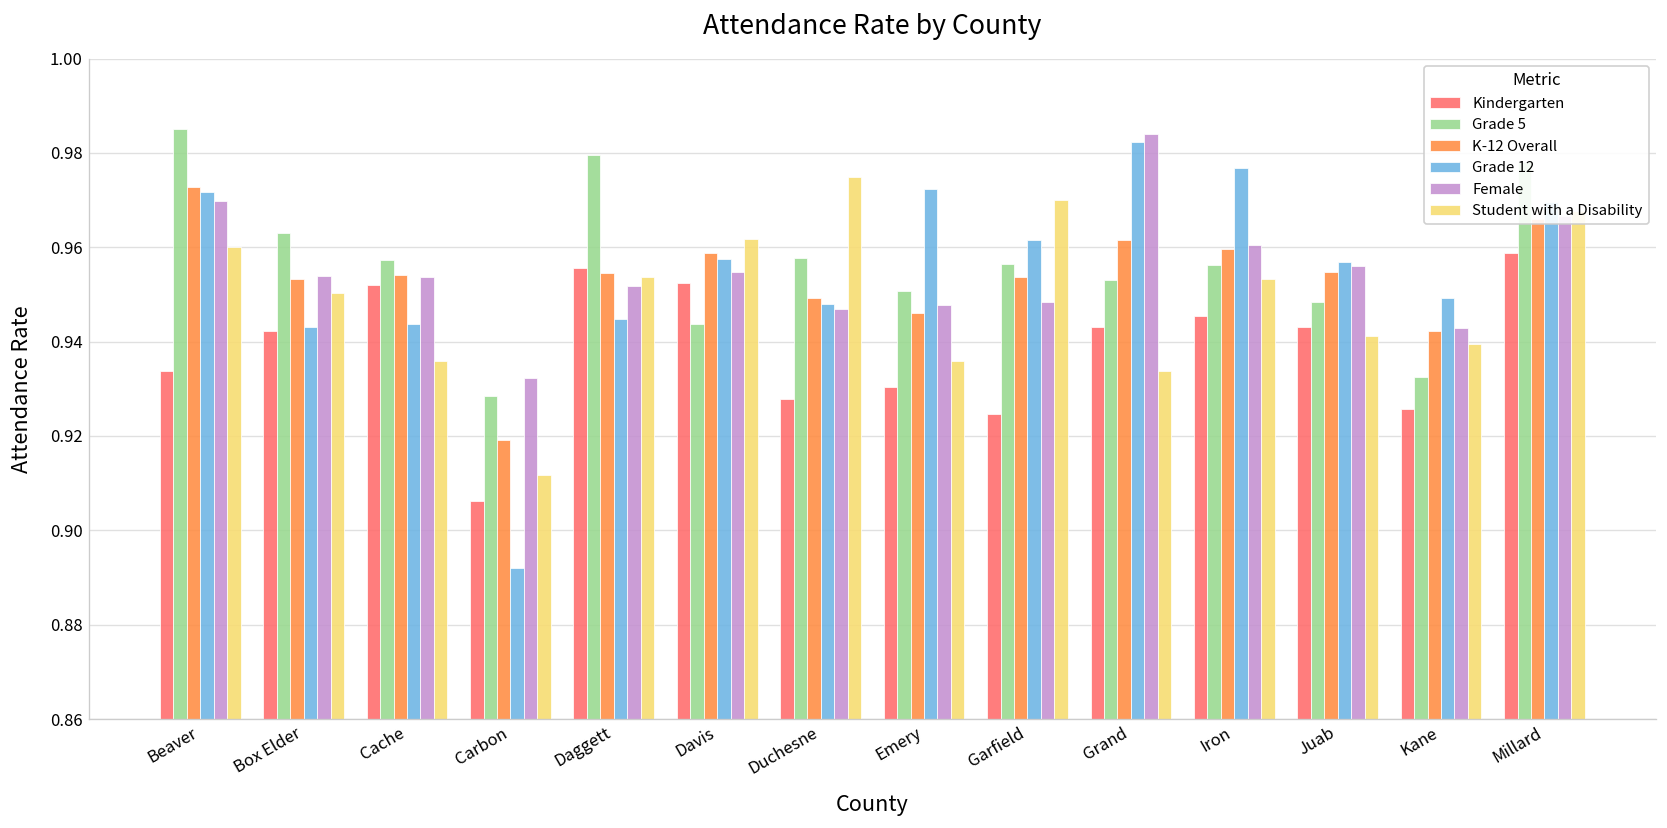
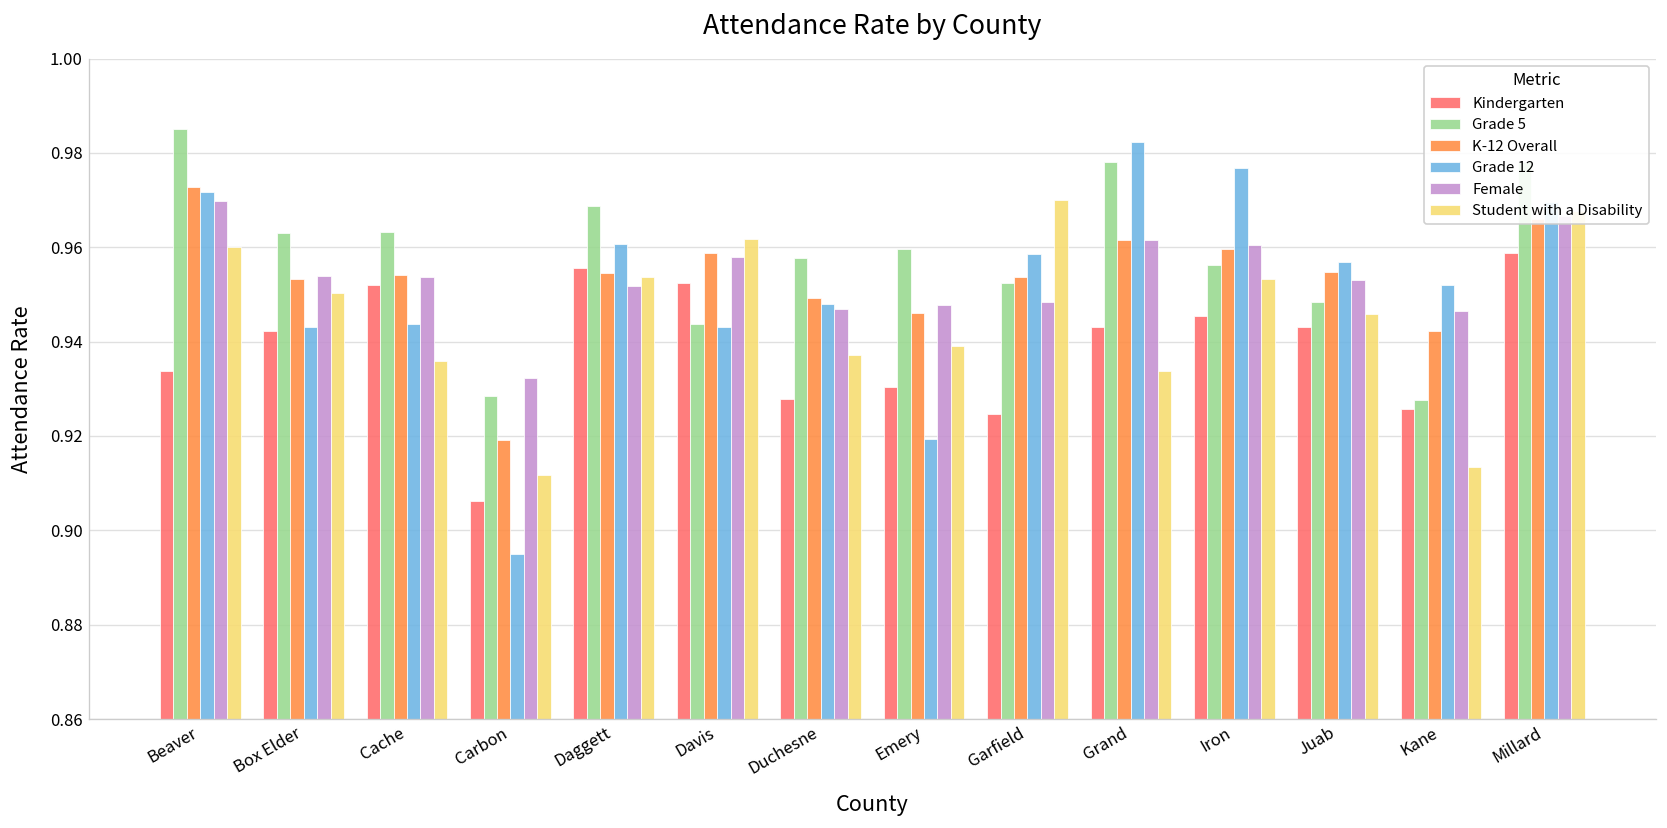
Grade 5, Cache: 0.957 -> 0.963
Grade 12, Carbon: 0.892 -> 0.895
Grade 5, Daggett: 0.980 -> 0.969
Grade 12, Daggett: 0.945 -> 0.961
Grade 12, Davis: 0.958 -> 0.943
Female, Davis: 0.955 -> 0.958
Student with a Disability, Duchesne: 0.975 -> 0.937
Grade 5, Emery: 0.951 -> 0.960
Grade 12, Emery: 0.972 -> 0.919
Student with a Disability, Emery: 0.936 -> 0.939
Grade 5, Garfield: 0.957 -> 0.953
Grade 12, Garfield: 0.962 -> 0.959
Grade 5, Grand: 0.953 -> 0.978
Female, Grand: 0.984 -> 0.962
Female, Juab: 0.956 -> 0.953
Student with a Disability, Juab: 0.941 -> 0.946
Grade 5, Kane: 0.933 -> 0.928
Grade 12, Kane: 0.949 -> 0.952
Female, Kane: 0.943 -> 0.947
Student with a Disability, Kane: 0.940 -> 0.913
